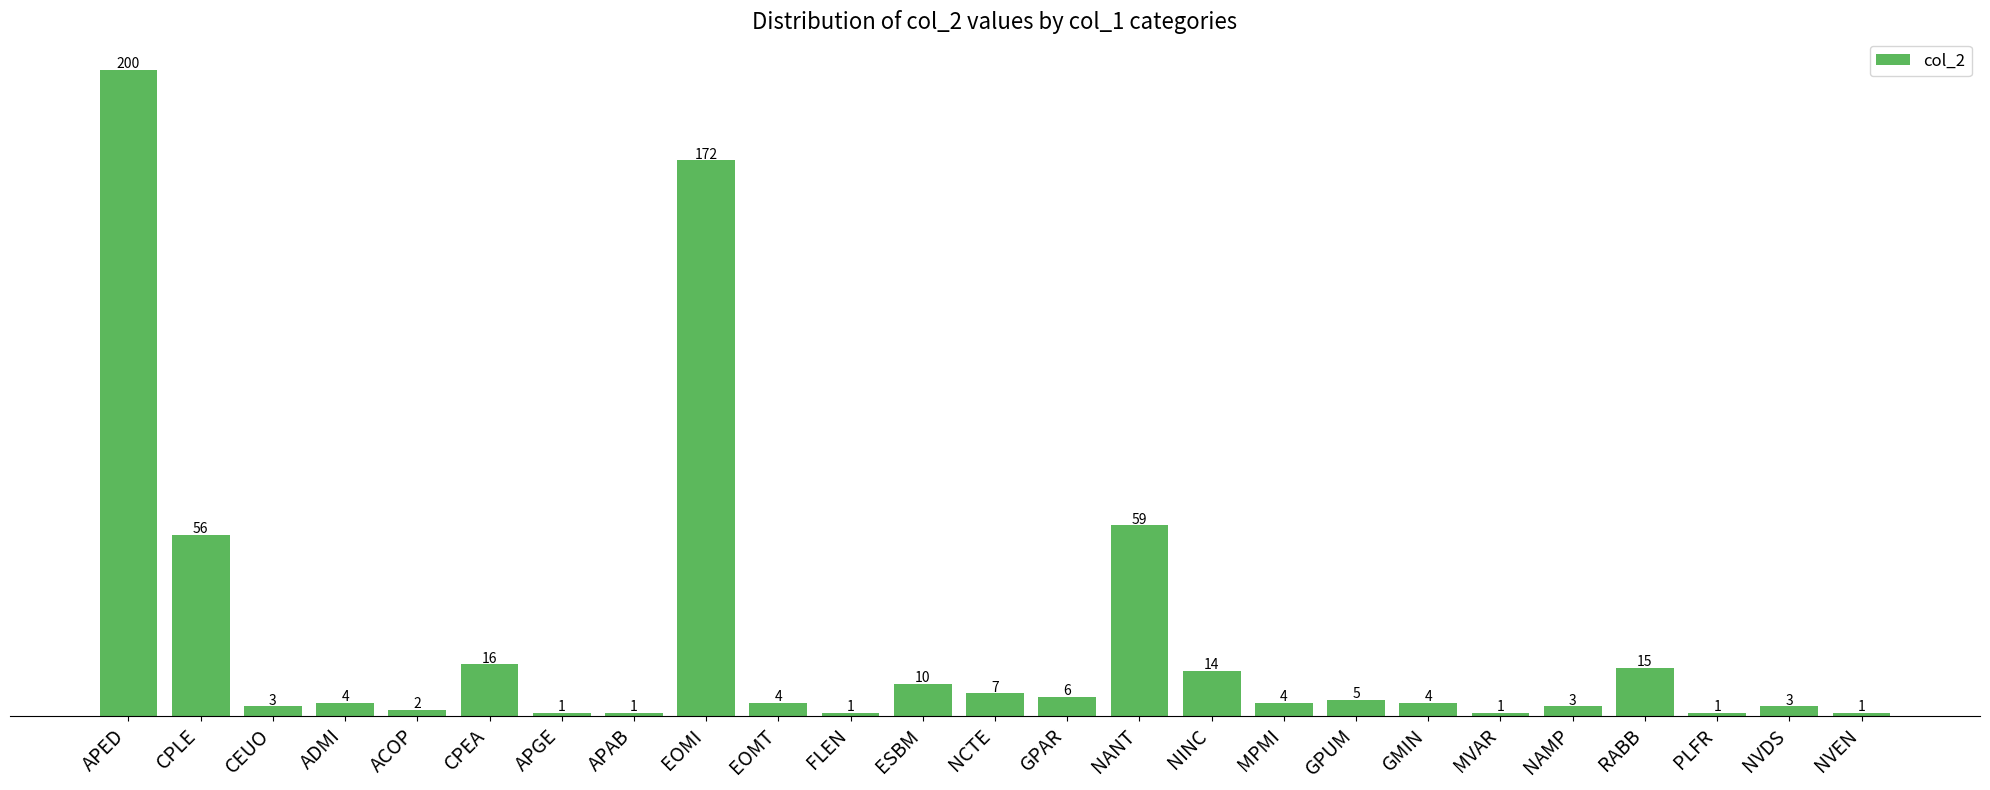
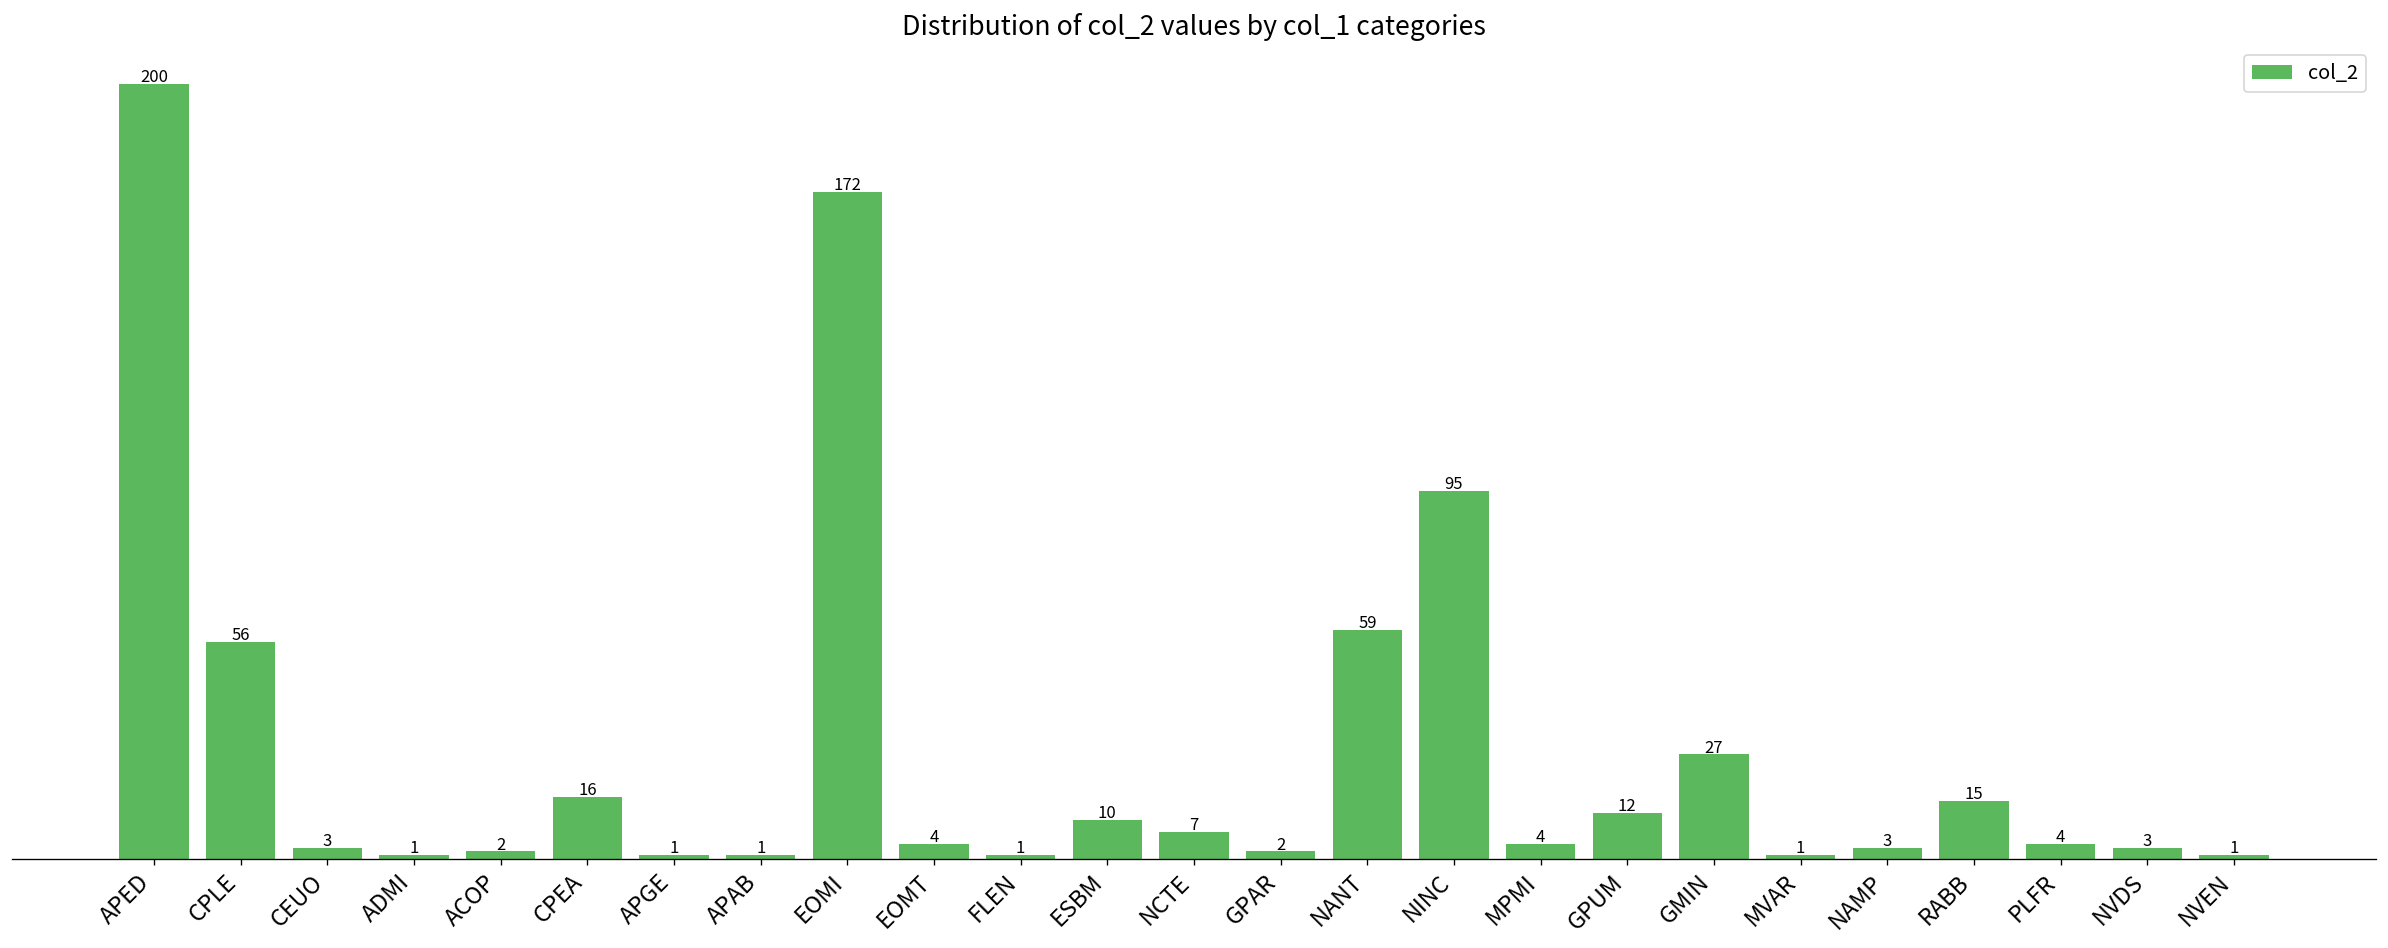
ADMI: 4 -> 1
GPAR: 6 -> 2
NINC: 14 -> 95
GPUM: 5 -> 12
GMIN: 4 -> 27
PLFR: 1 -> 4
